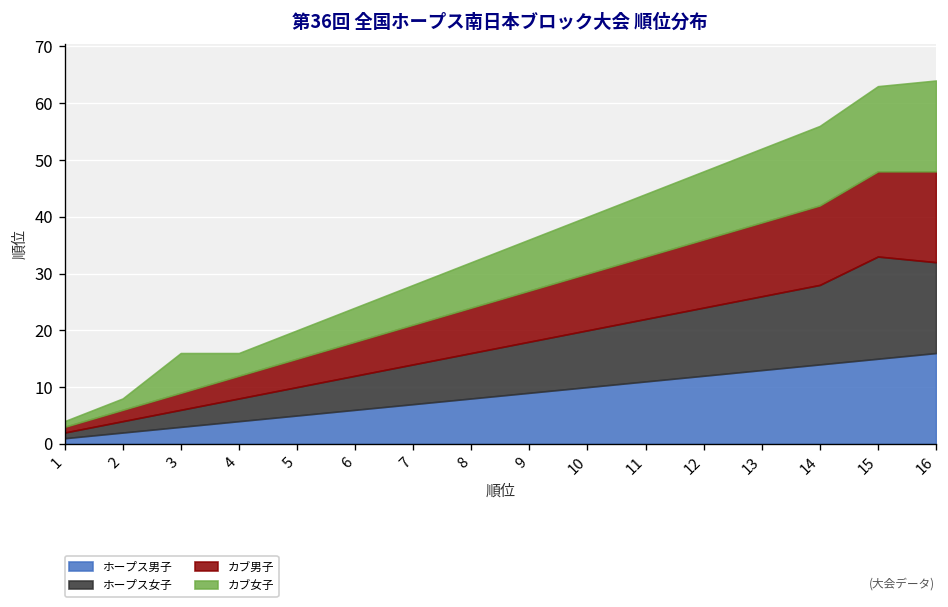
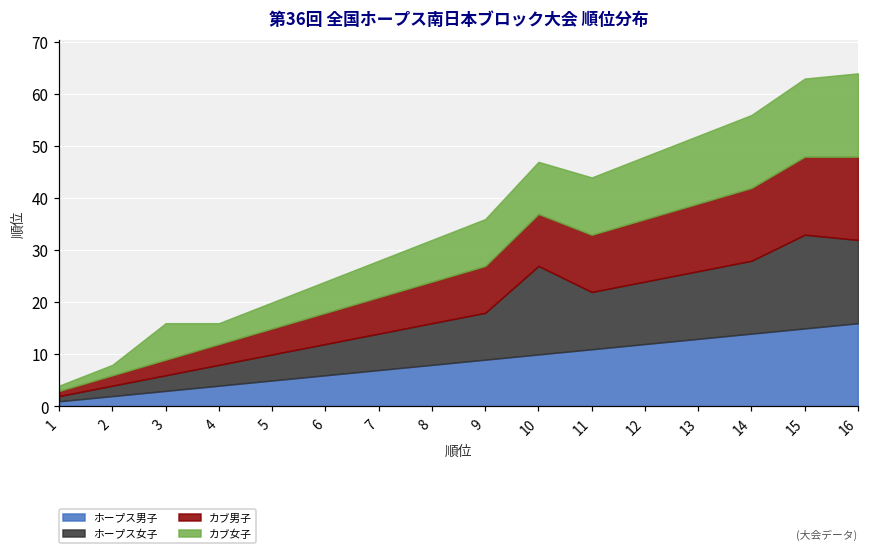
ホープス女子, 10: 10 -> 17
